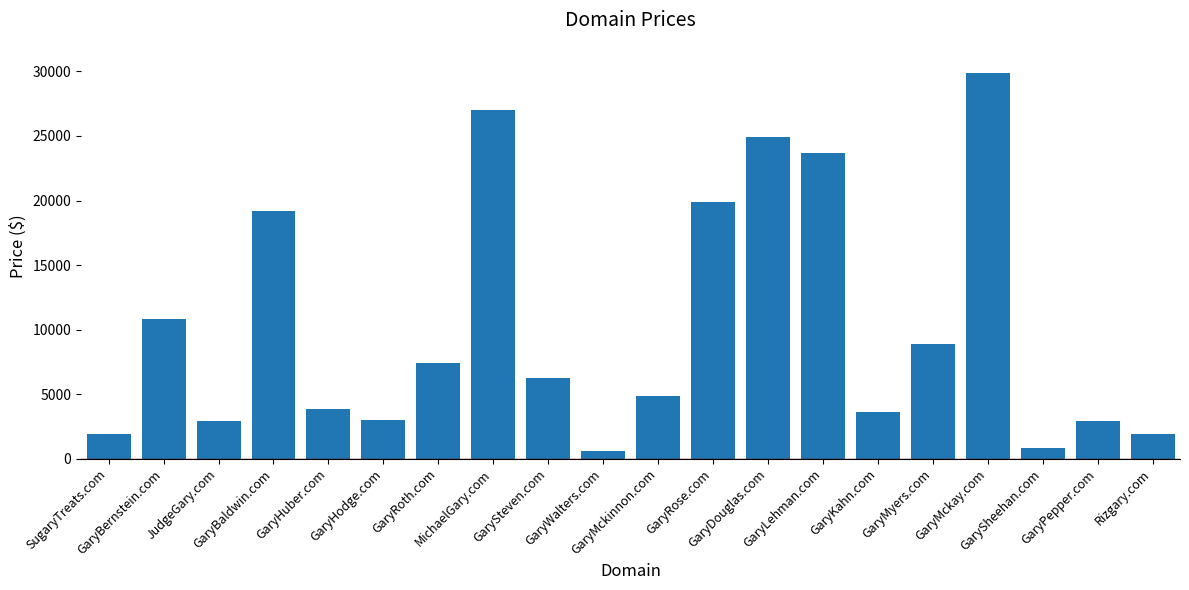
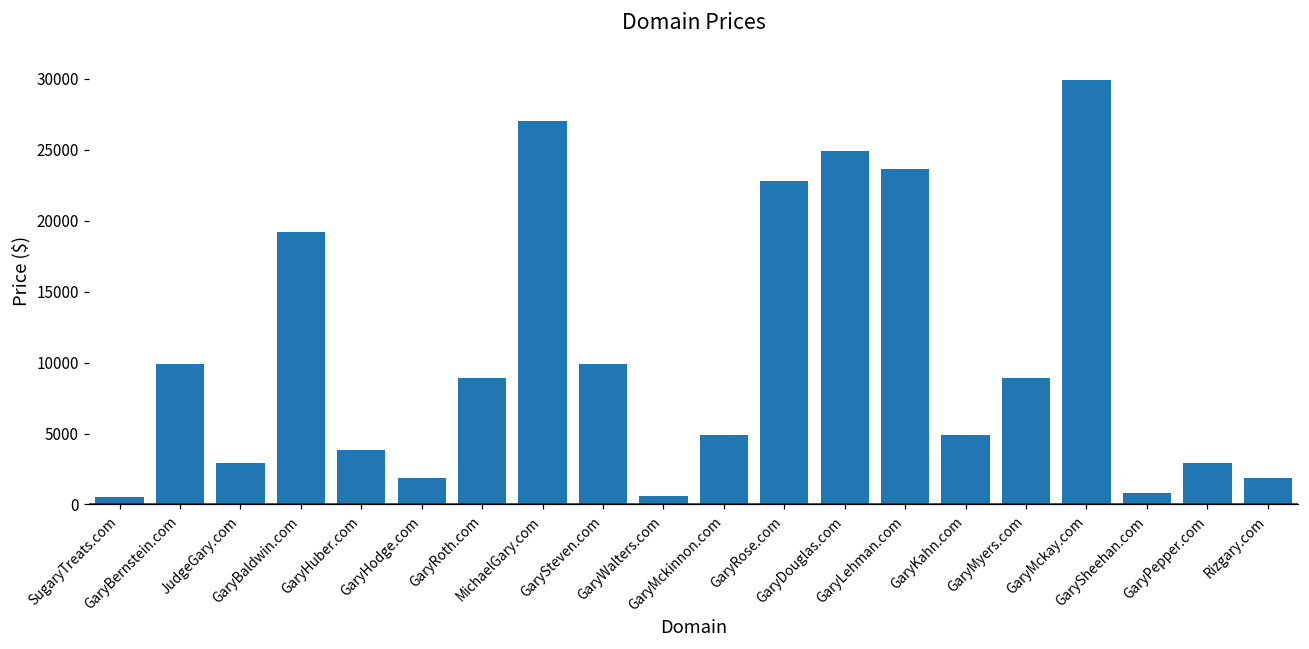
SugaryTreats.com: 1900 -> 500
GaryBernstein.com: 10800 -> 9900
GaryHodge.com: 3000 -> 1900
GaryRoth.com: 7400 -> 8900
GarySteven.com: 6300 -> 9900
GaryRose.com: 19900 -> 22800
GaryKahn.com: 3600 -> 4900
